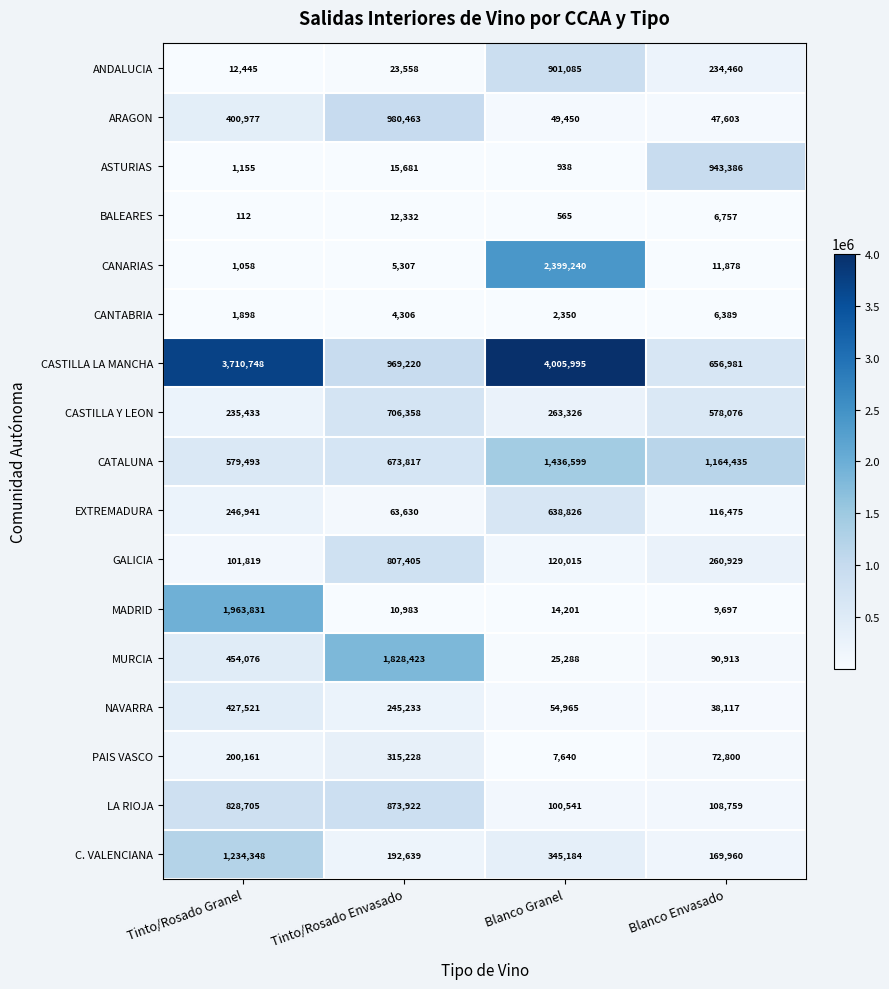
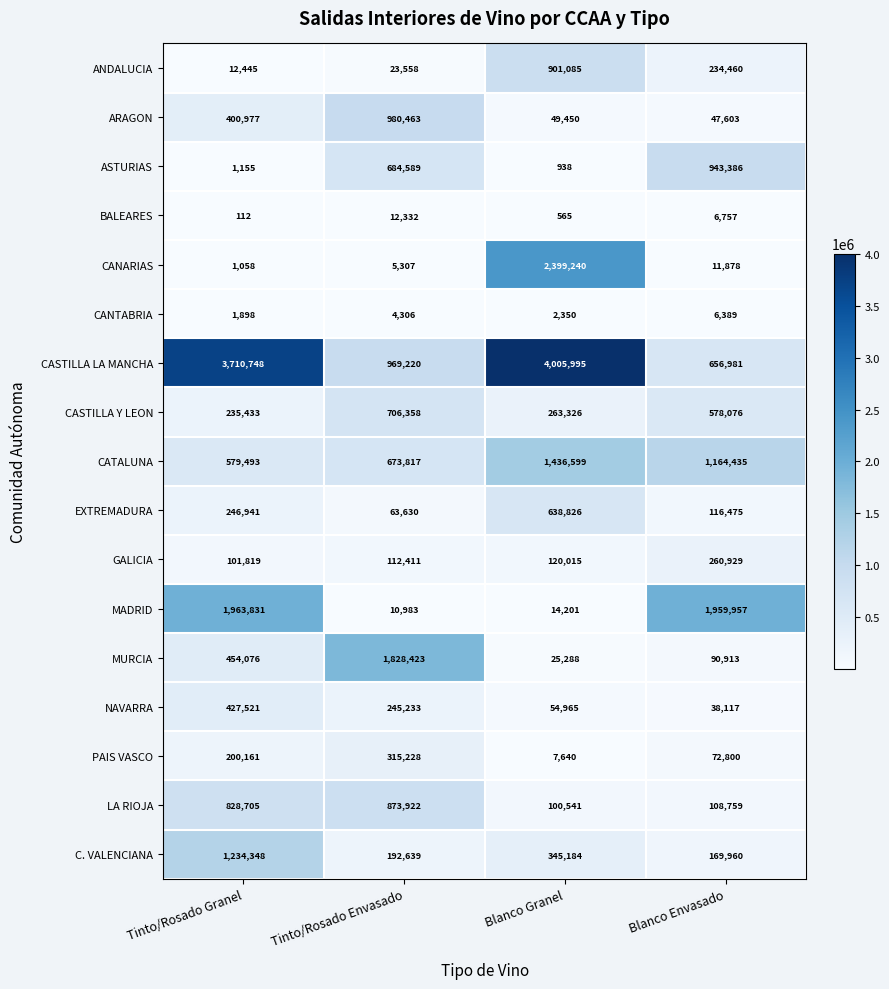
ASTURIAS, Tinto/Rosado Envasado: 15,681 -> 684,589
GALICIA, Tinto/Rosado Envasado: 807,405 -> 112,411
MADRID, Blanco Envasado: 9,697 -> 1,959,957
